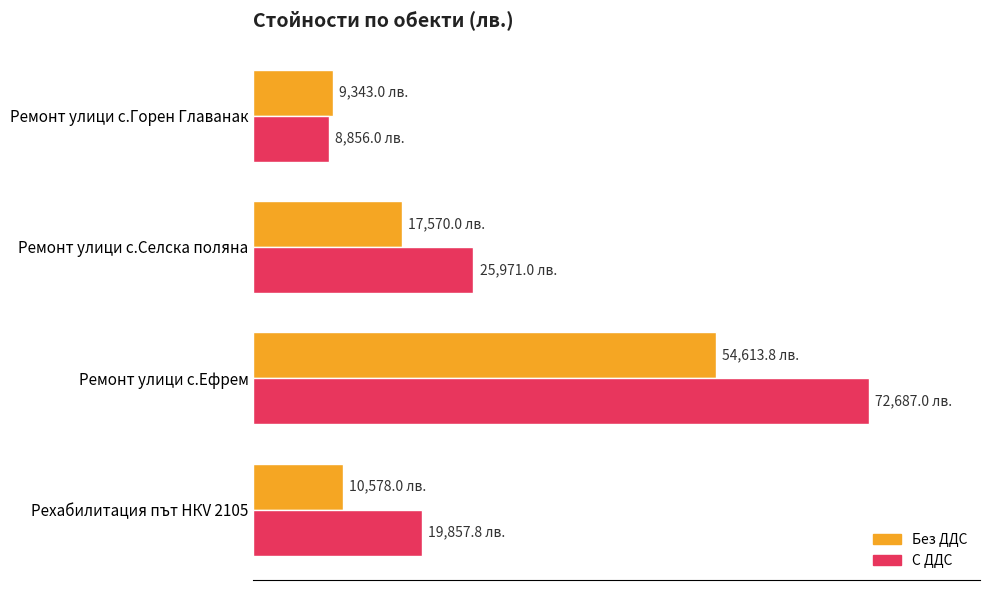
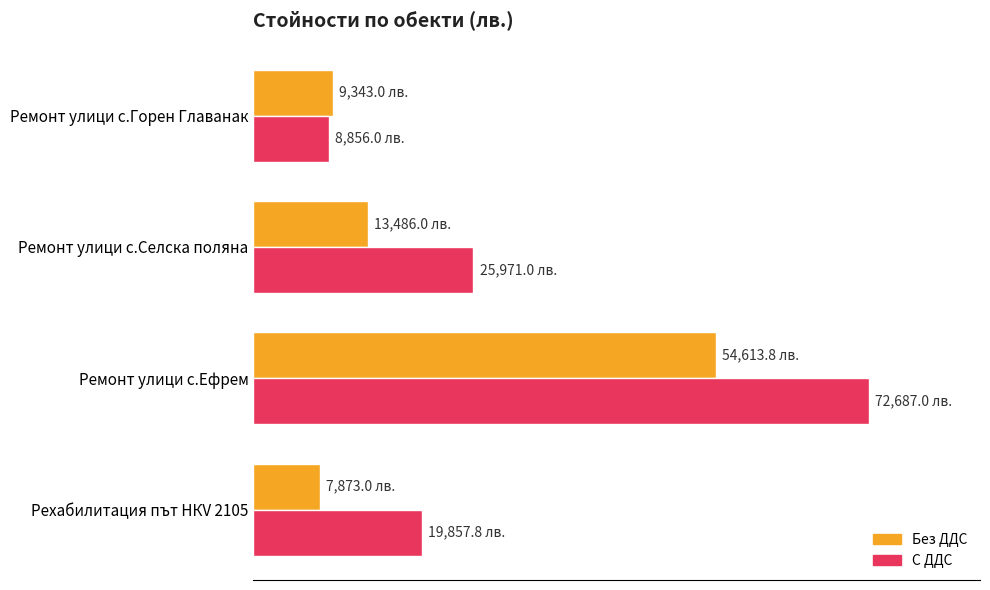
Без ДДС, Ремонт улици с.Селска поляна: 17,570.0 -> 13,486.0
Без ДДС, Рехабилитация път HКV 2105: 10,578.0 -> 7,873.0
